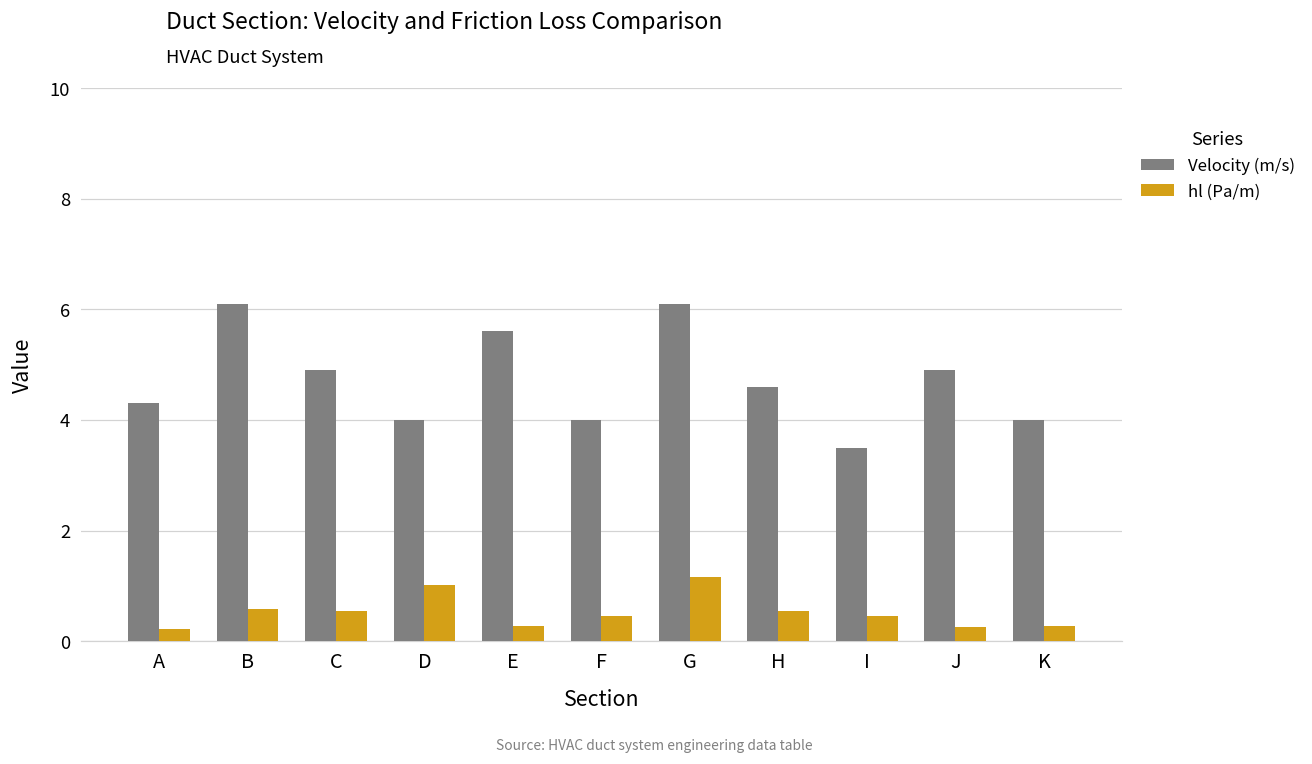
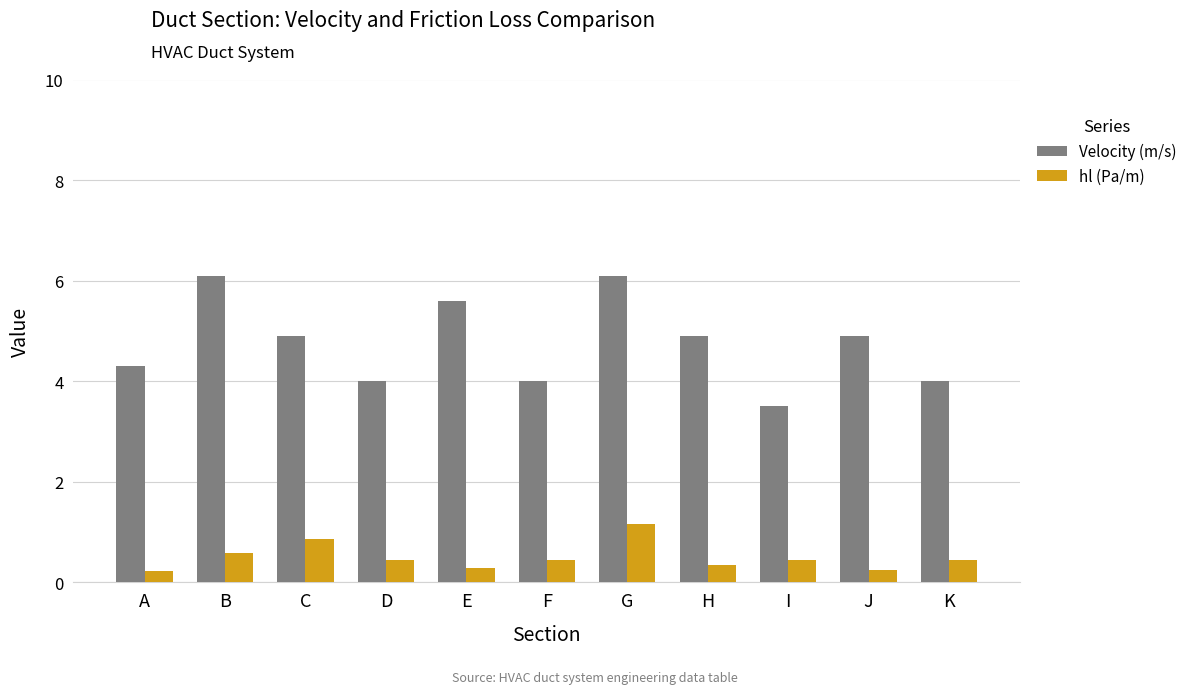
hl (Pa/m), C: 0.6 -> 0.9
hl (Pa/m), D: 1.0 -> 0.5
Velocity (m/s), H: 4.6 -> 4.9
hl (Pa/m), H: 0.6 -> 0.3
hl (Pa/m), K: 0.3 -> 0.5
